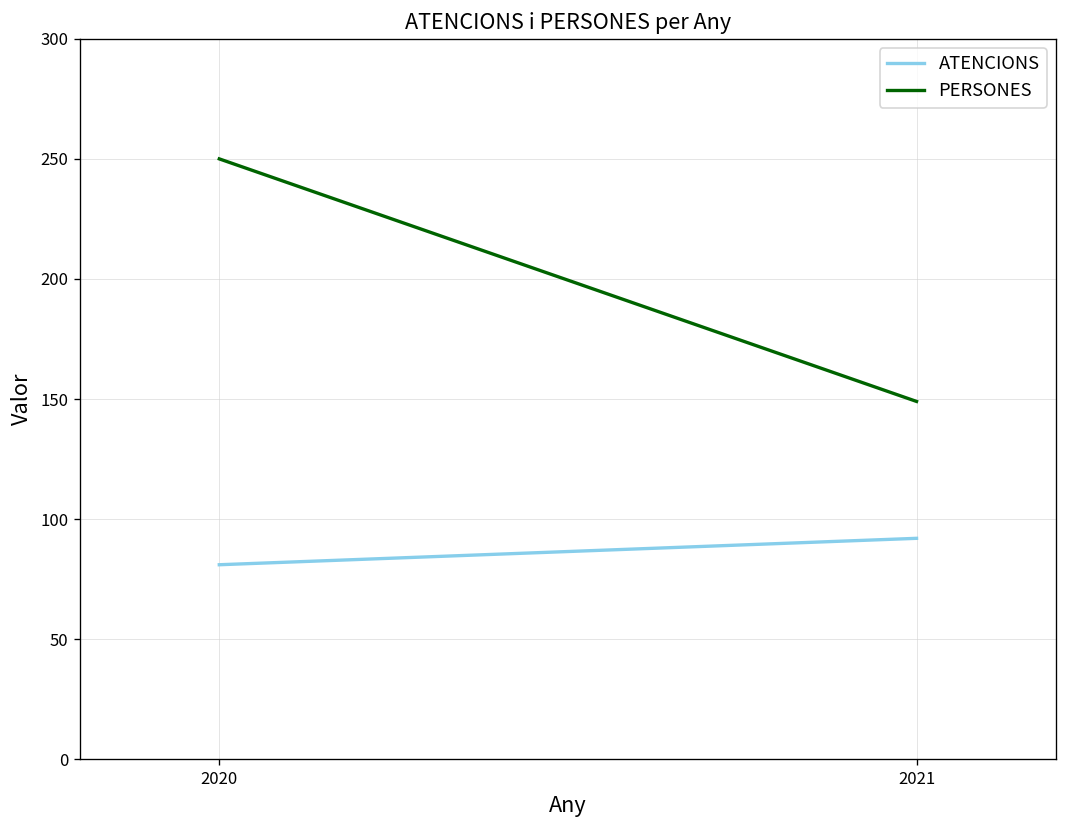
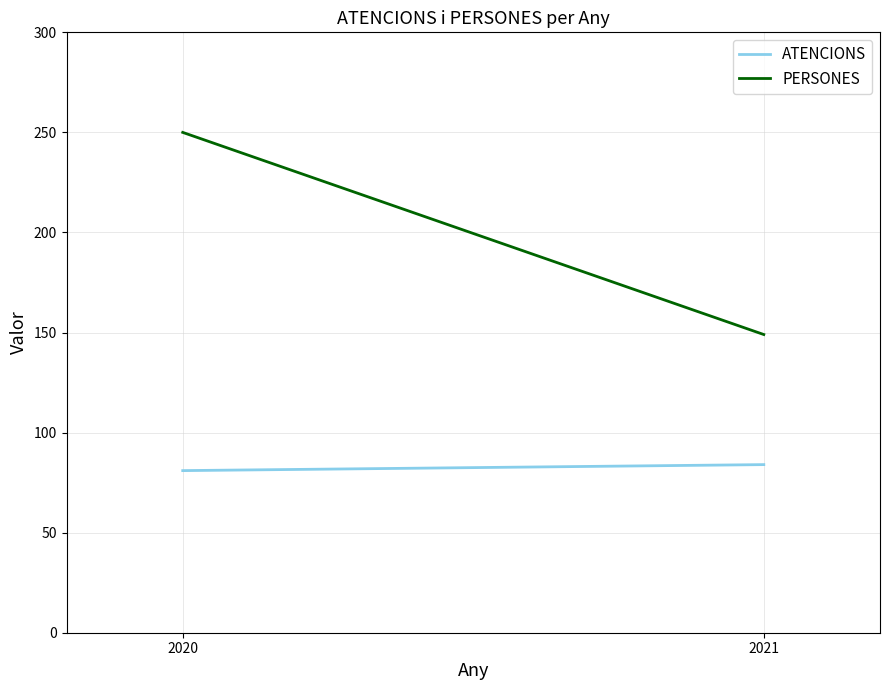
ATENCIONS, 2021: 92 -> 84
